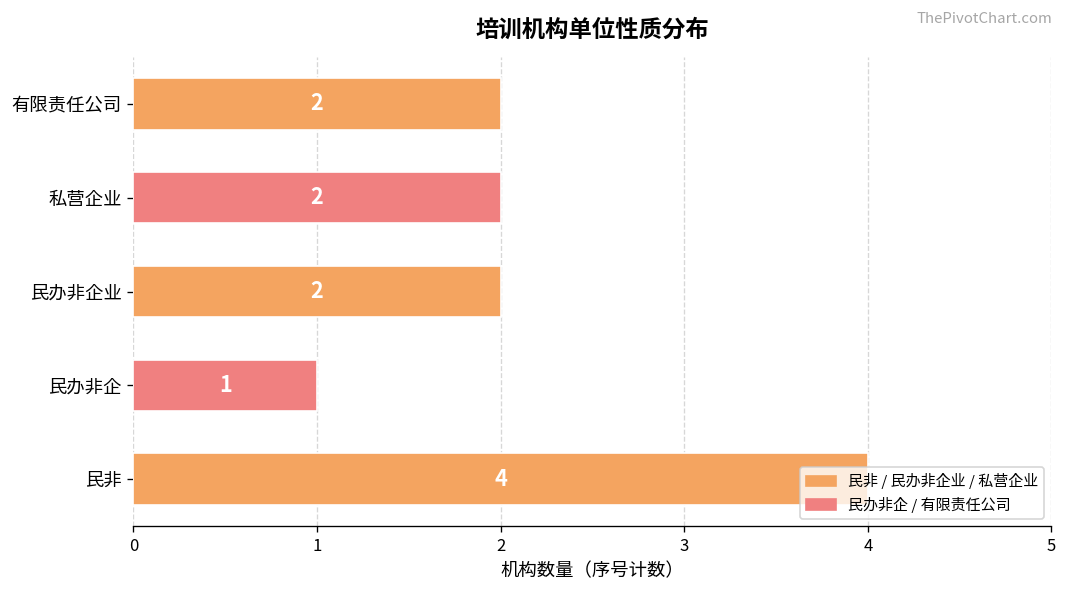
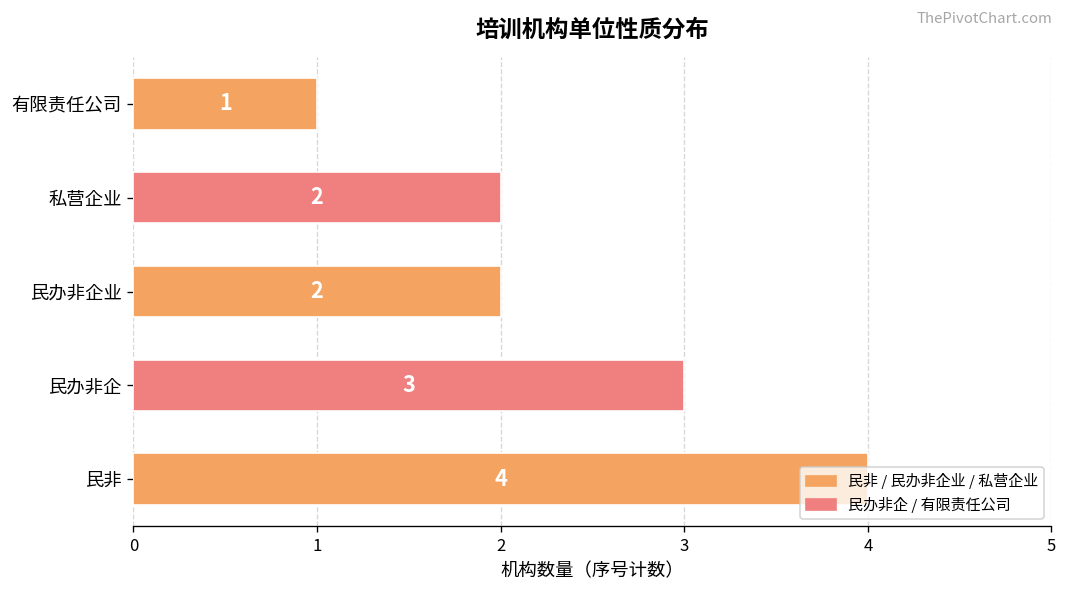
有限责任公司: 2 -> 1
民办非企: 1 -> 3
